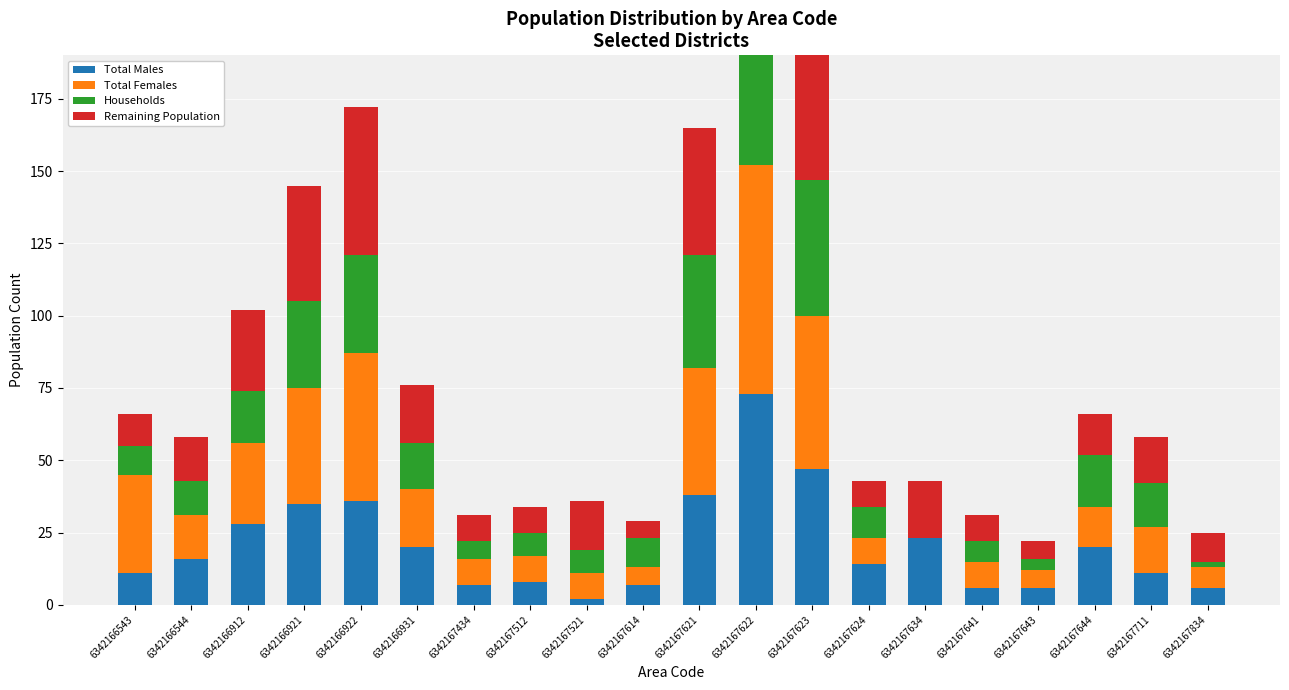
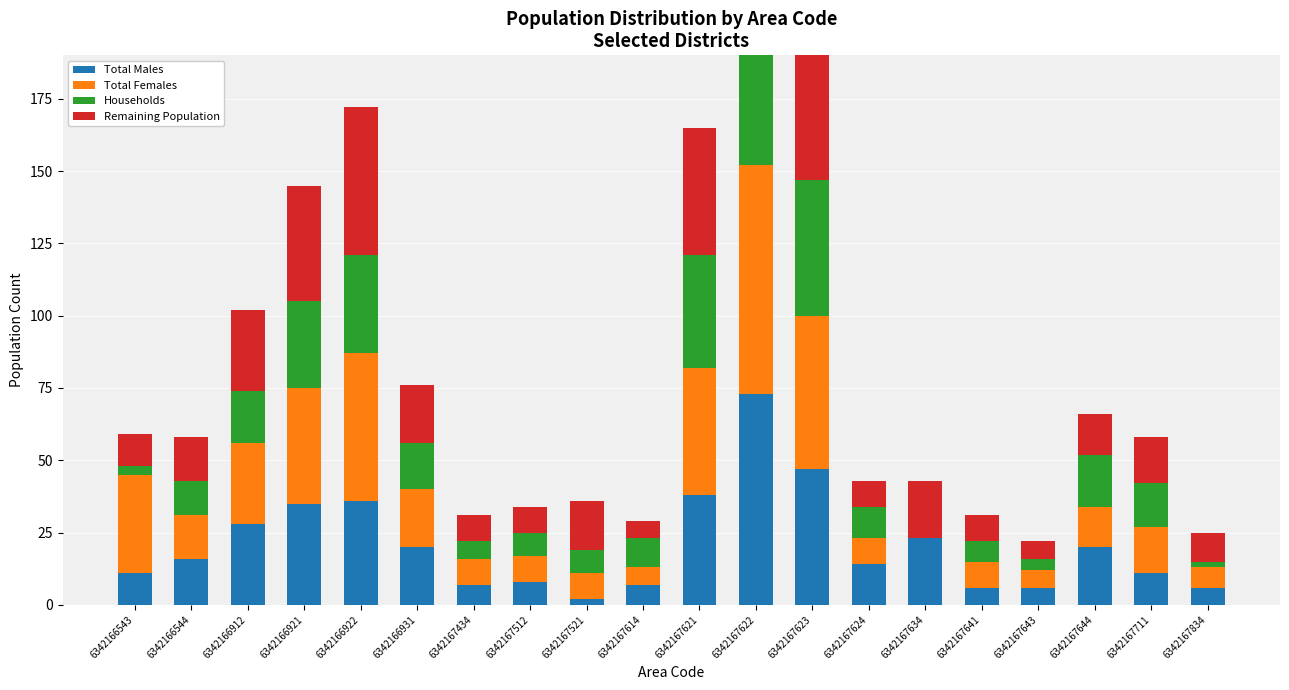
Households, 6342166543: 10 -> 3
